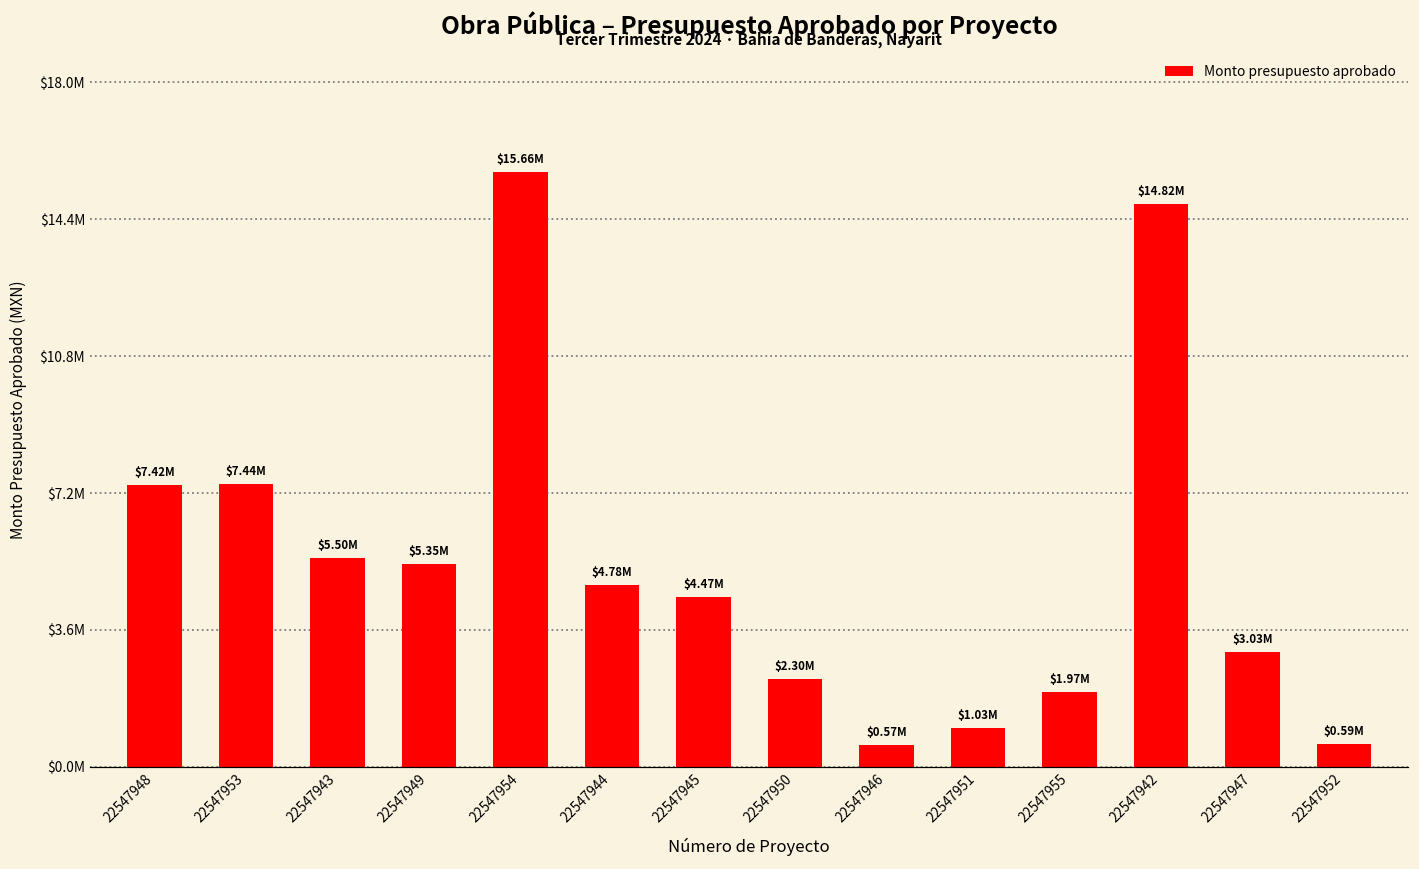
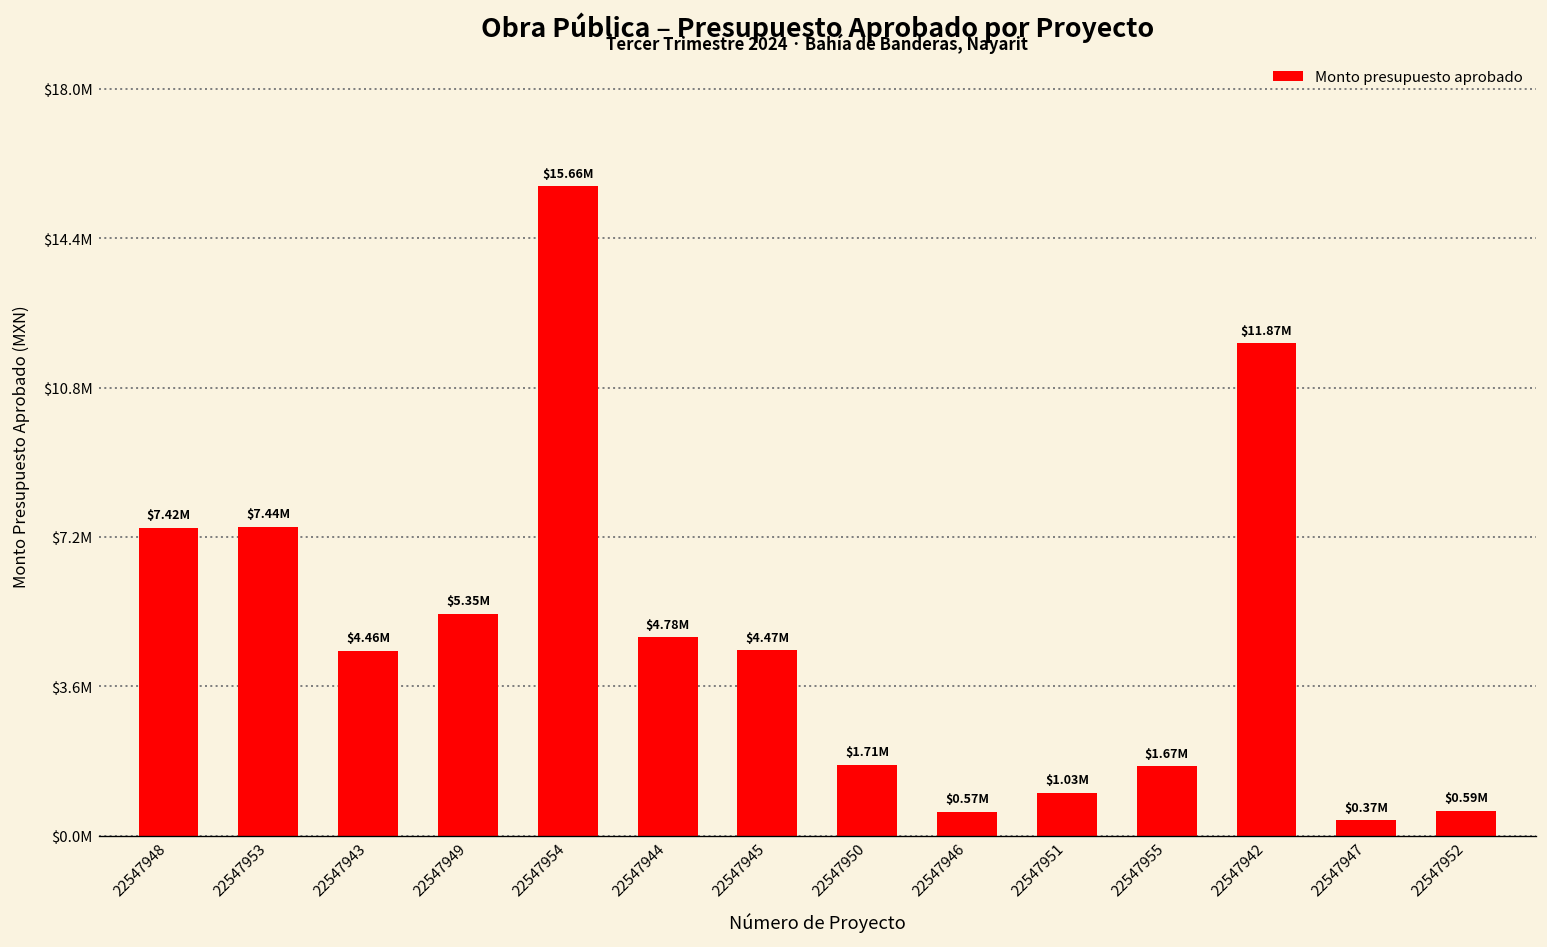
22547943: $5.50M -> $4.46M
22547950: $2.30M -> $1.71M
22547955: $1.97M -> $1.67M
22547942: $14.82M -> $11.87M
22547947: $3.03M -> $0.37M
